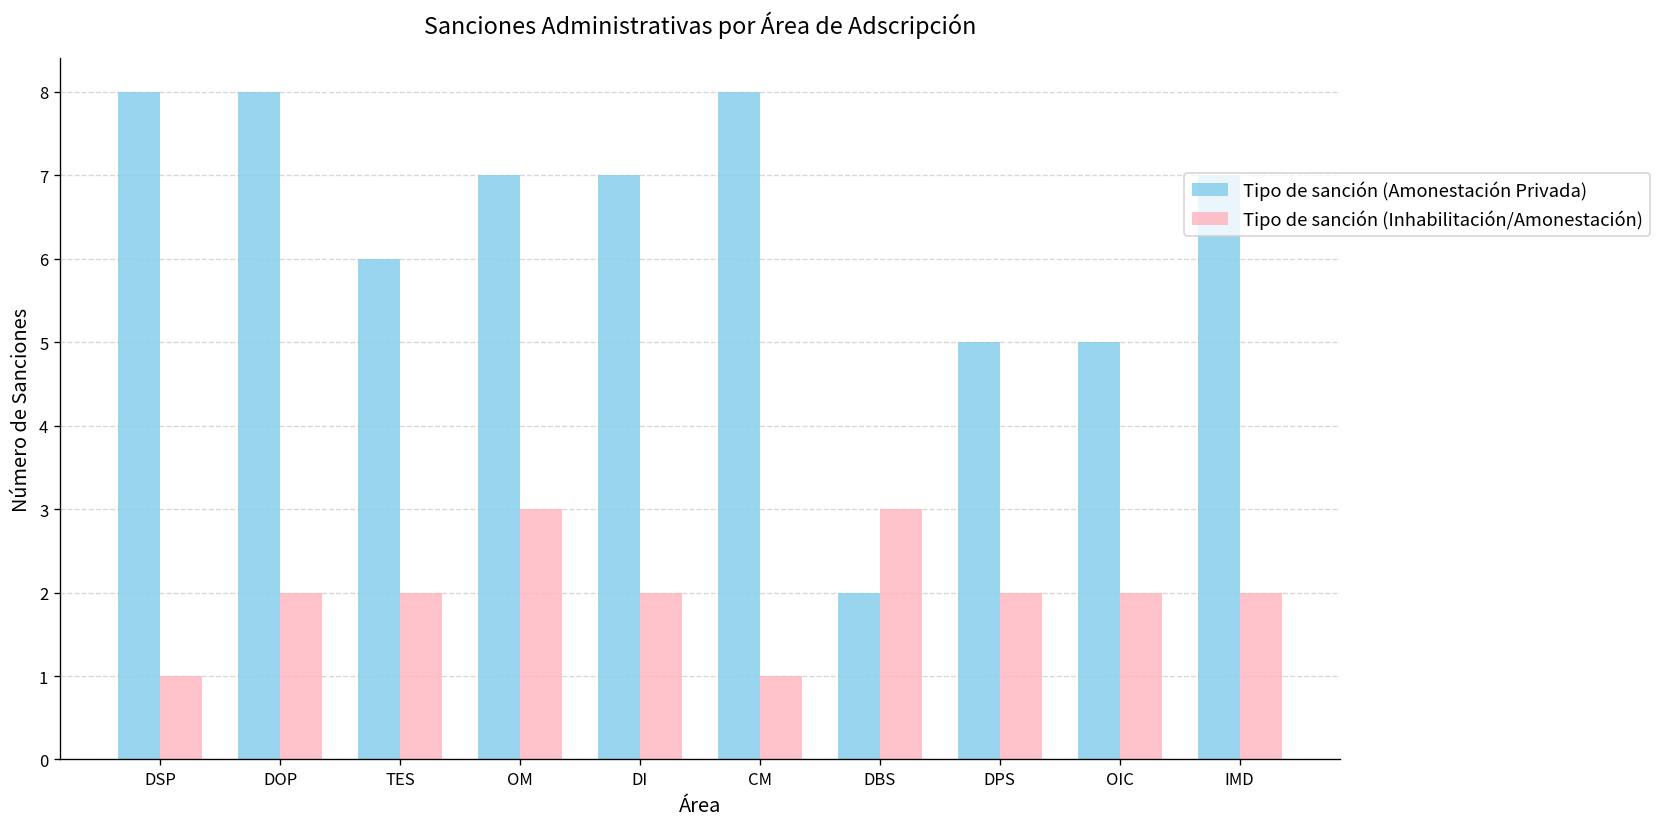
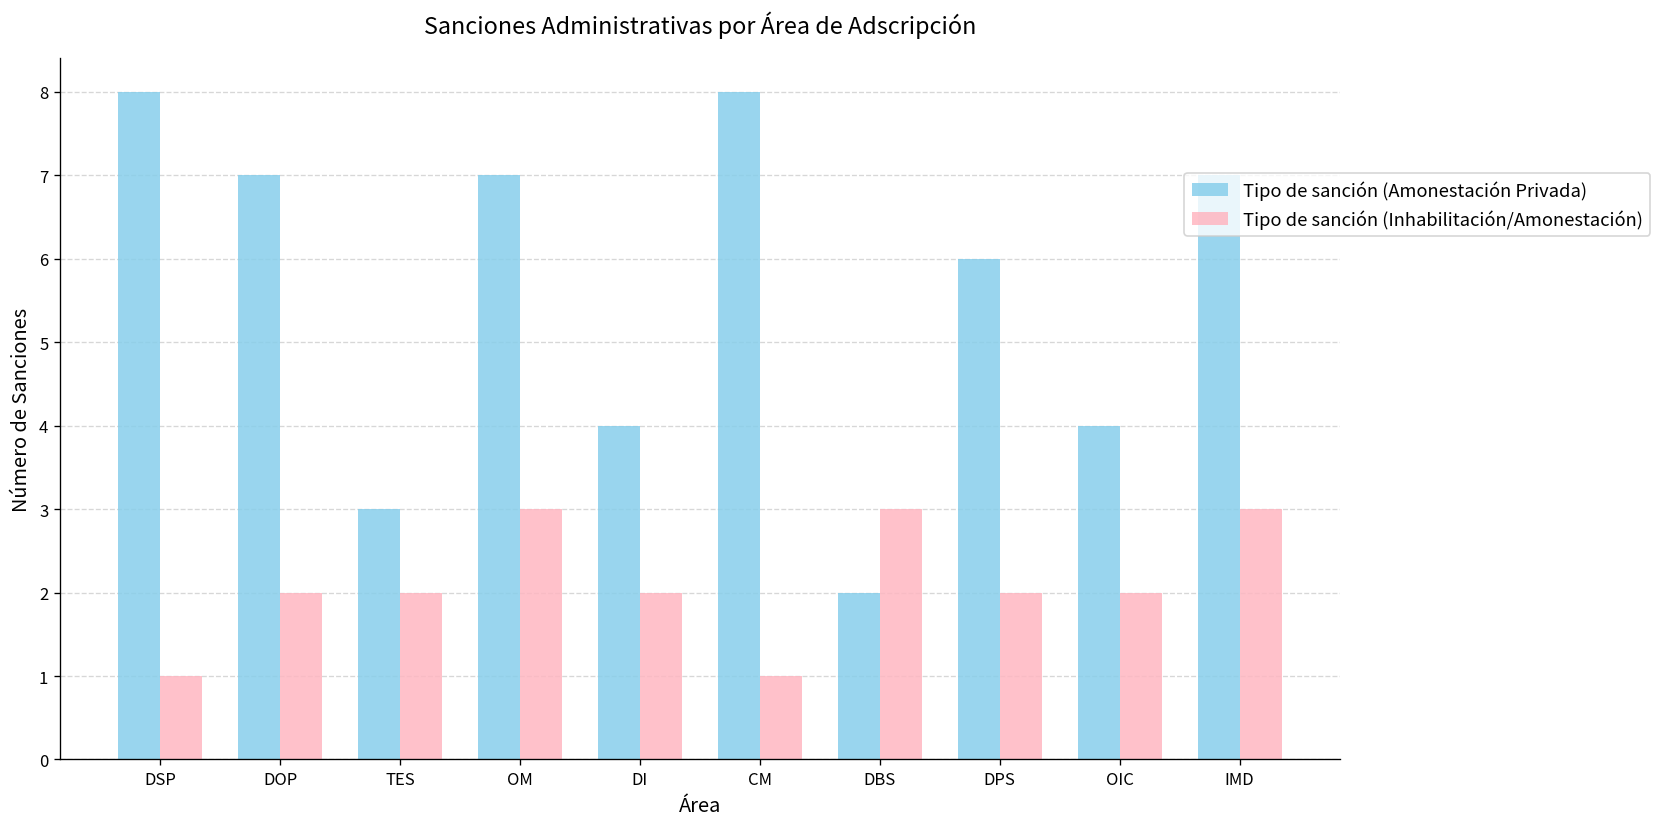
Tipo de sanción (Amonestación Privada), DOP: 8 -> 7
Tipo de sanción (Amonestación Privada), TES: 6 -> 3
Tipo de sanción (Amonestación Privada), DI: 7 -> 4
Tipo de sanción (Amonestación Privada), DPS: 5 -> 6
Tipo de sanción (Amonestación Privada), OIC: 5 -> 4
Tipo de sanción (Inhabilitación/Amonestación), IMD: 2 -> 3
